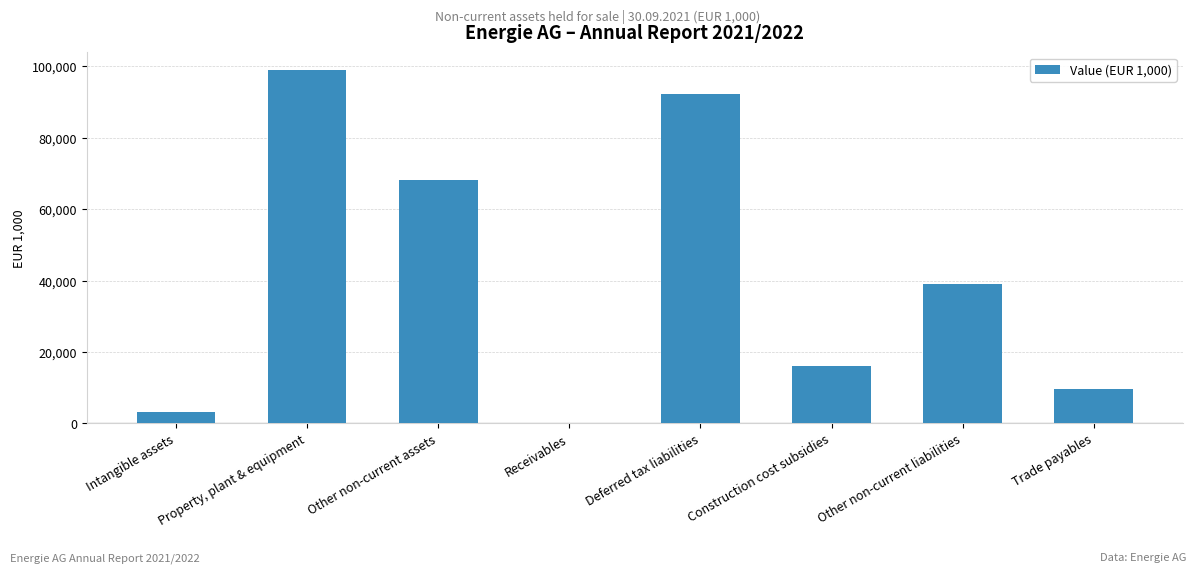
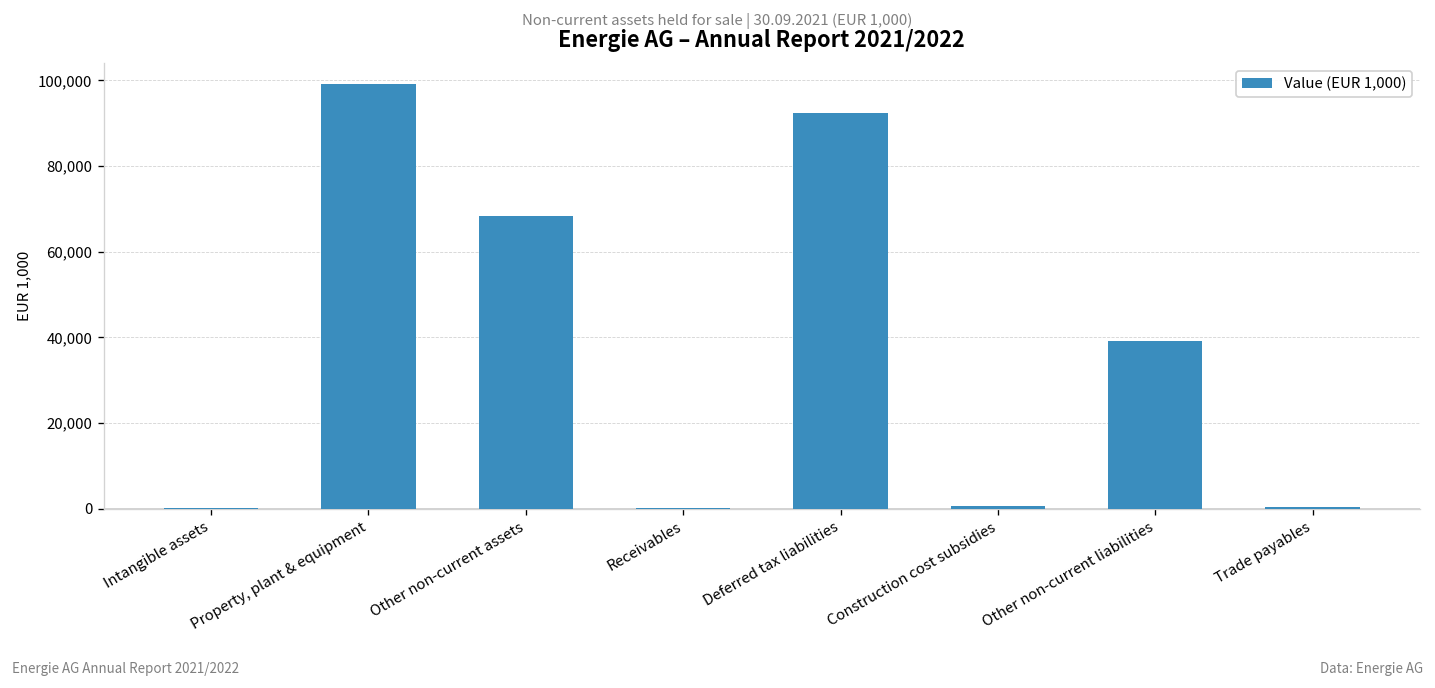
Intangible assets: 3,000 -> 0
Construction cost subsidies: 16,000 -> 1,000
Trade payables: 10,000 -> 0
